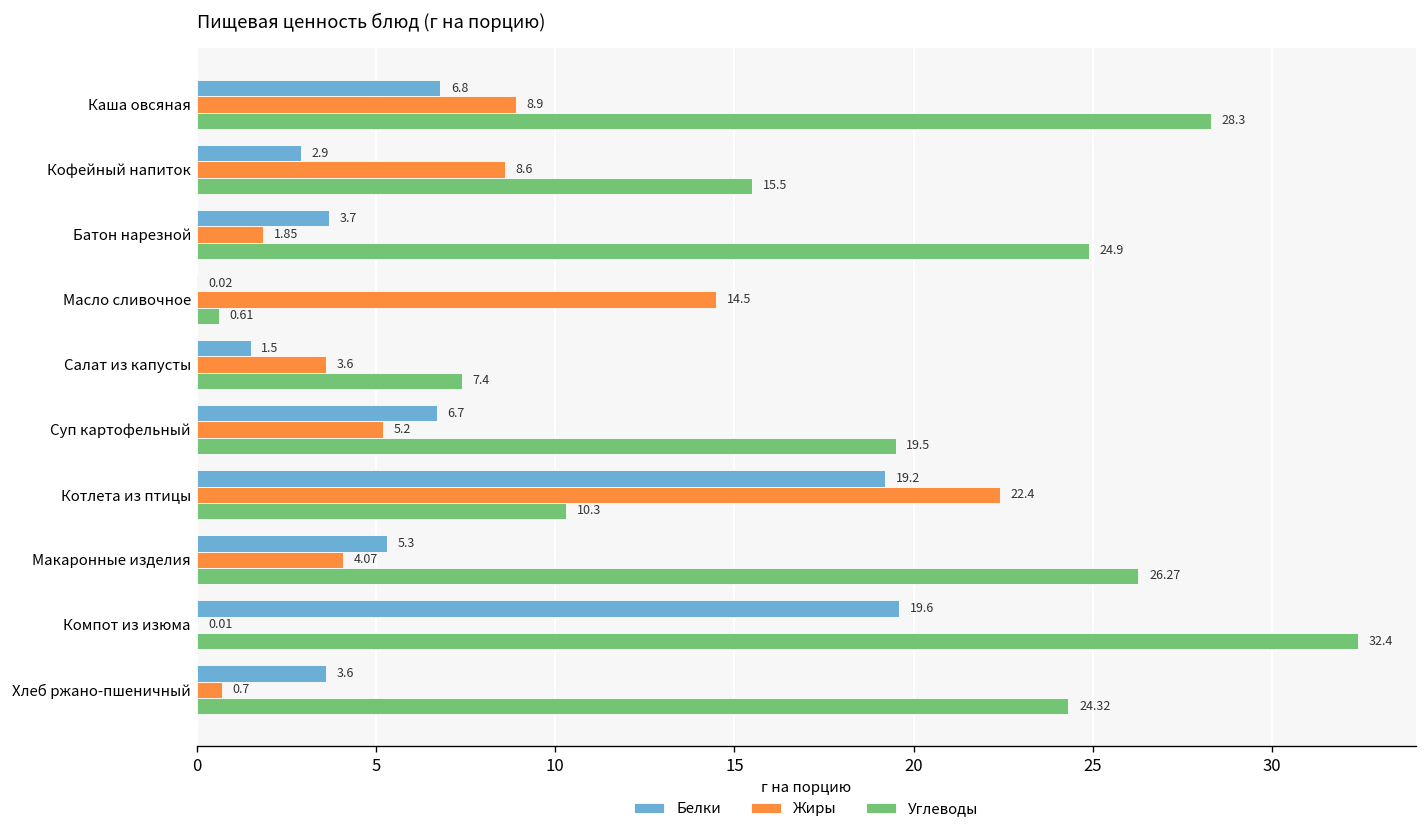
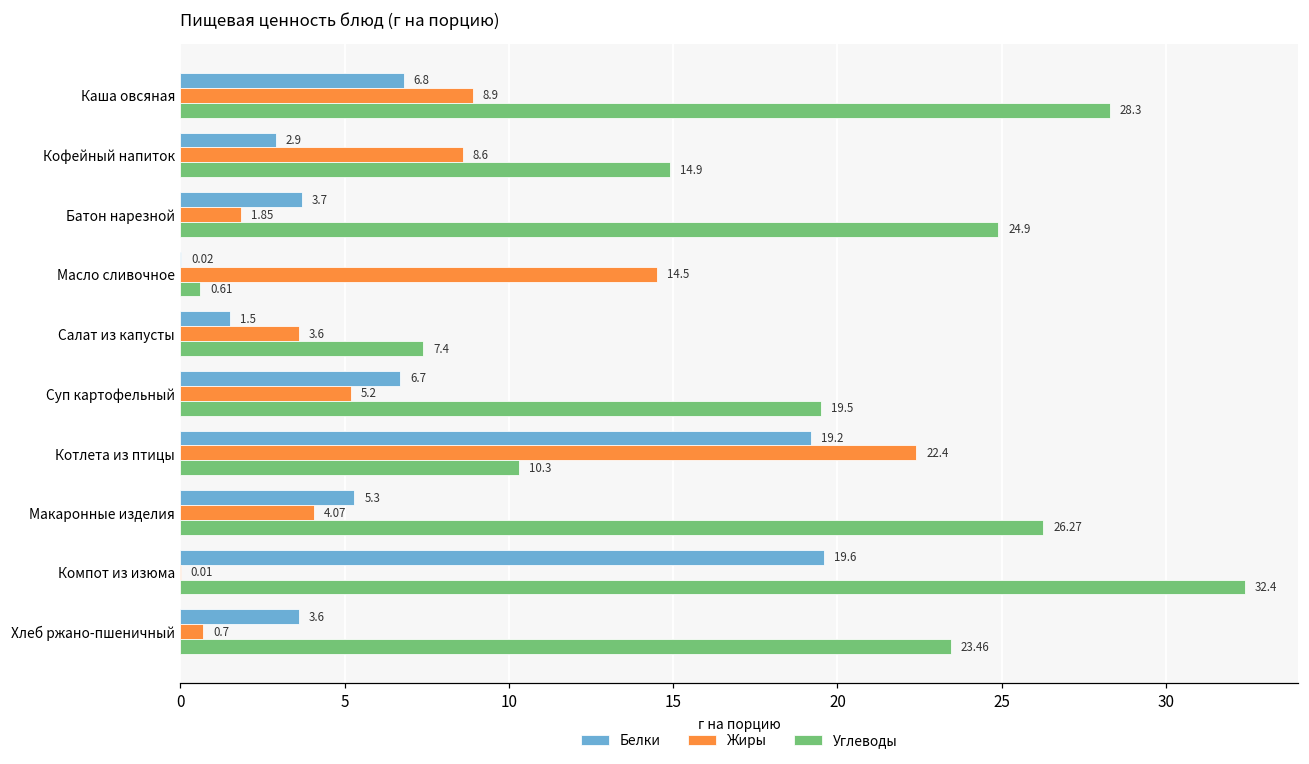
Углеводы, Кофейный напиток: 15.5 -> 14.9
Углеводы, Хлеб ржано-пшеничный: 24.32 -> 23.46
